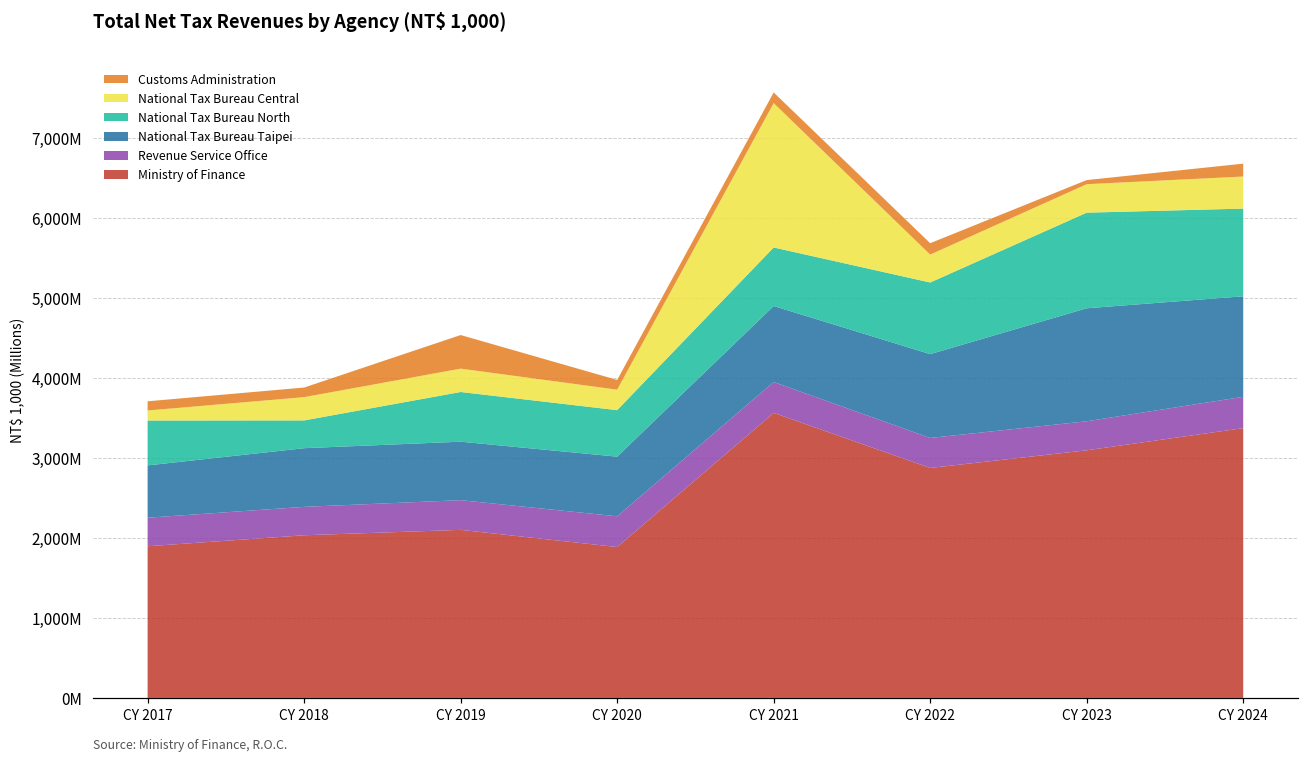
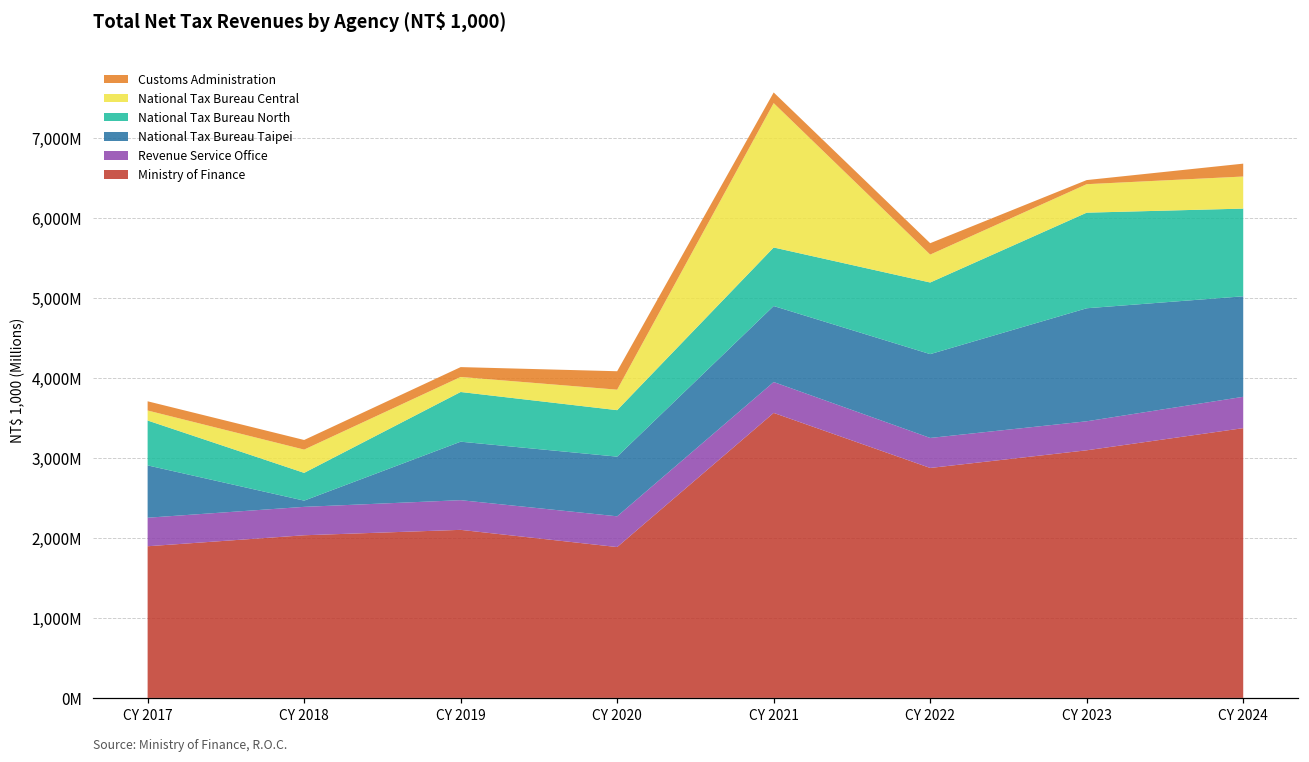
National Tax Bureau Taipei, CY 2018: 700,000,000 -> 100,000,000
National Tax Bureau Central, CY 2019: 300,000,000 -> 200,000,000
Customs Administration, CY 2019: 400,000,000 -> 100,000,000
Customs Administration, CY 2020: 100,000,000 -> 200,000,000
